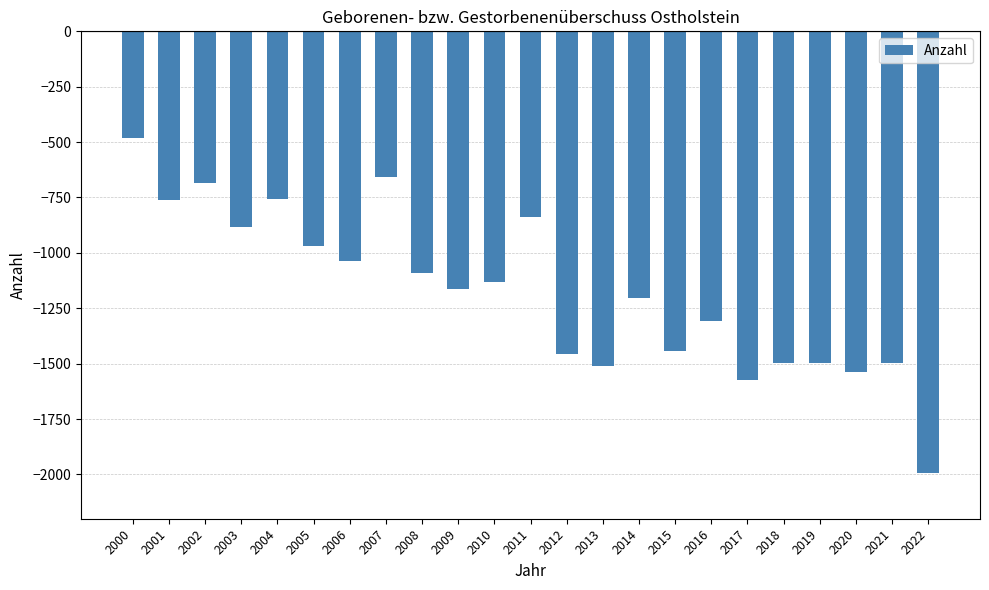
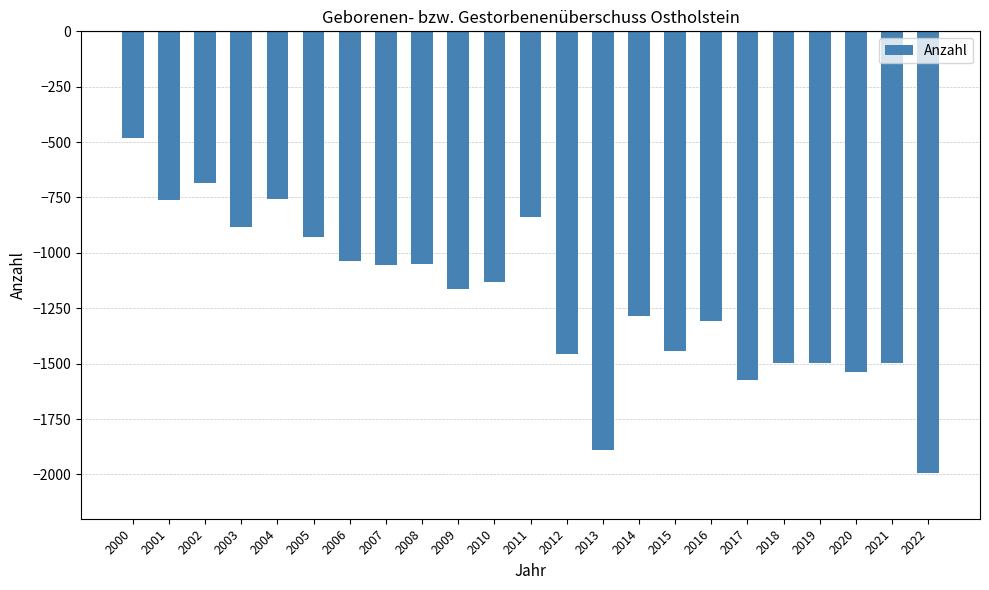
2005: -970 -> -930
2007: -660 -> -1060
2008: -1090 -> -1050
2013: -1510 -> -1890
2014: -1200 -> -1290
